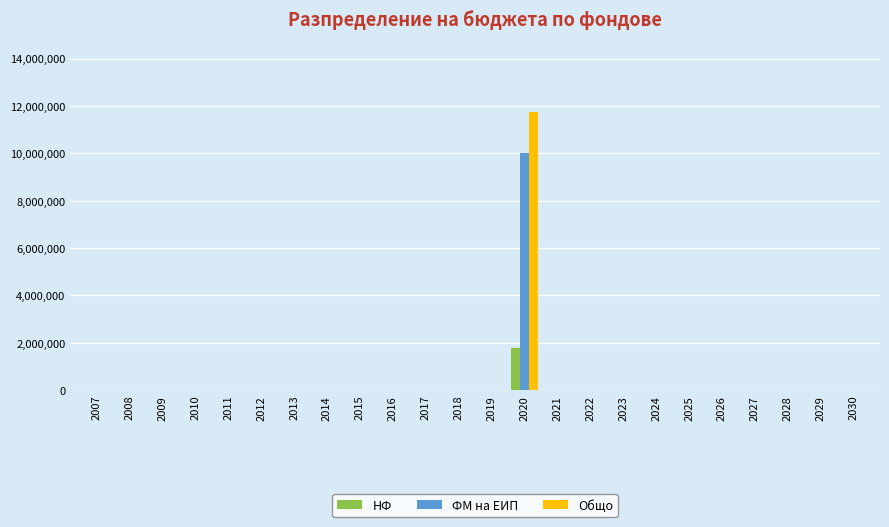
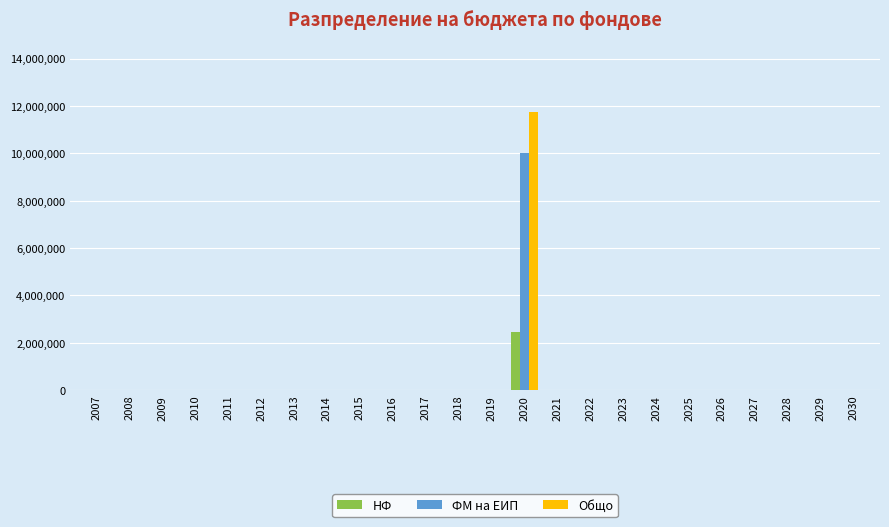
НФ, 2020: 1,800,000 -> 2,500,000
